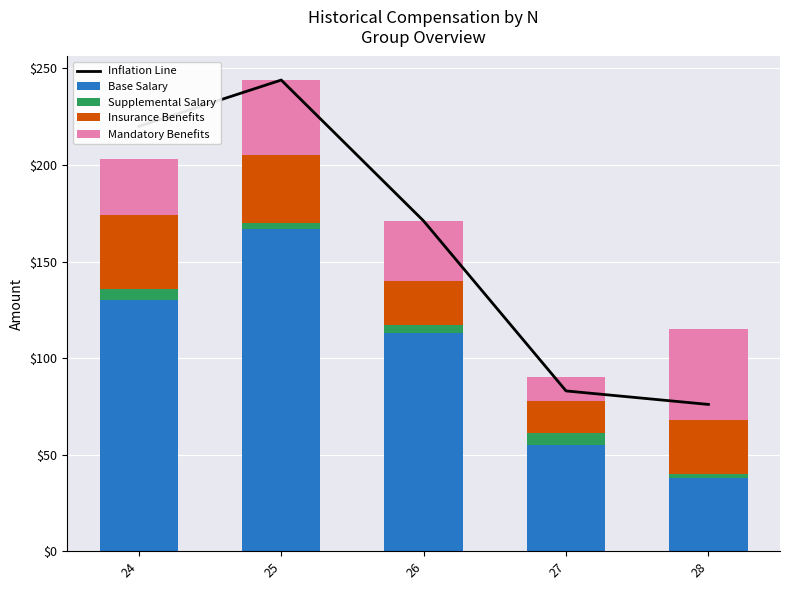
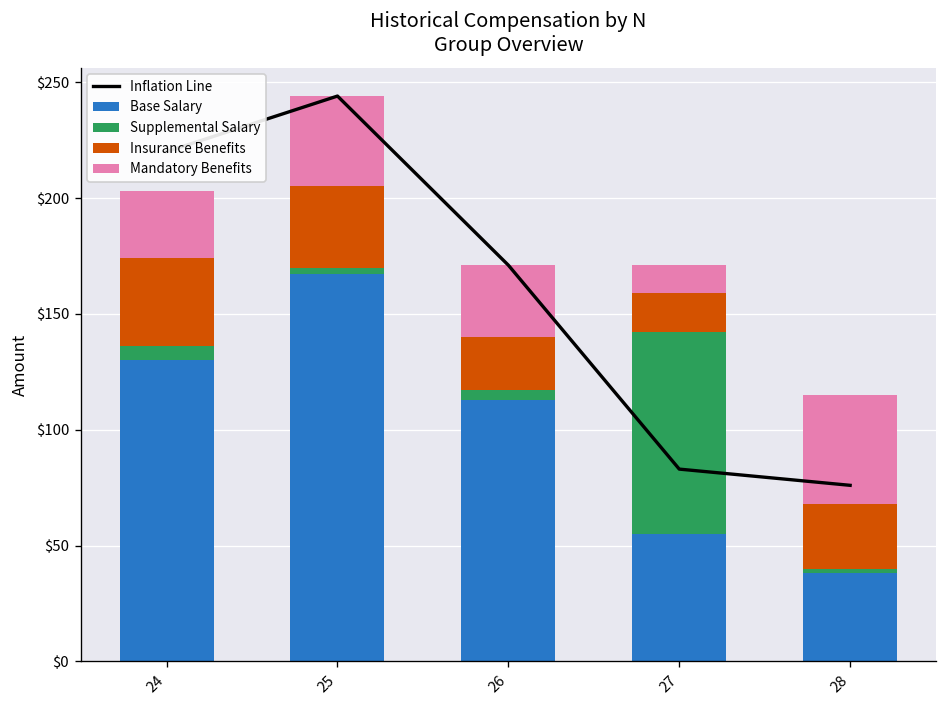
Supplemental Salary, 27: $6 -> $87
